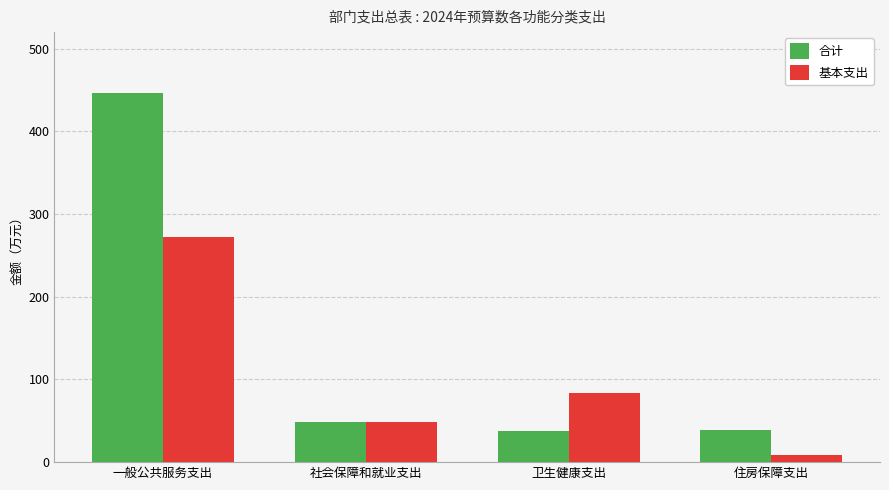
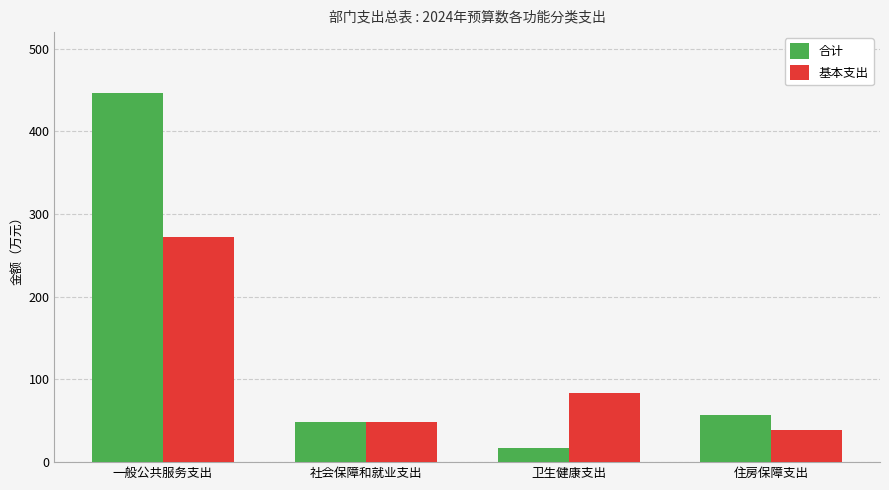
合计, 卫生健康支出: 40 -> 20
合计, 住房保障支出: 40 -> 60
基本支出, 住房保障支出: 10 -> 40
